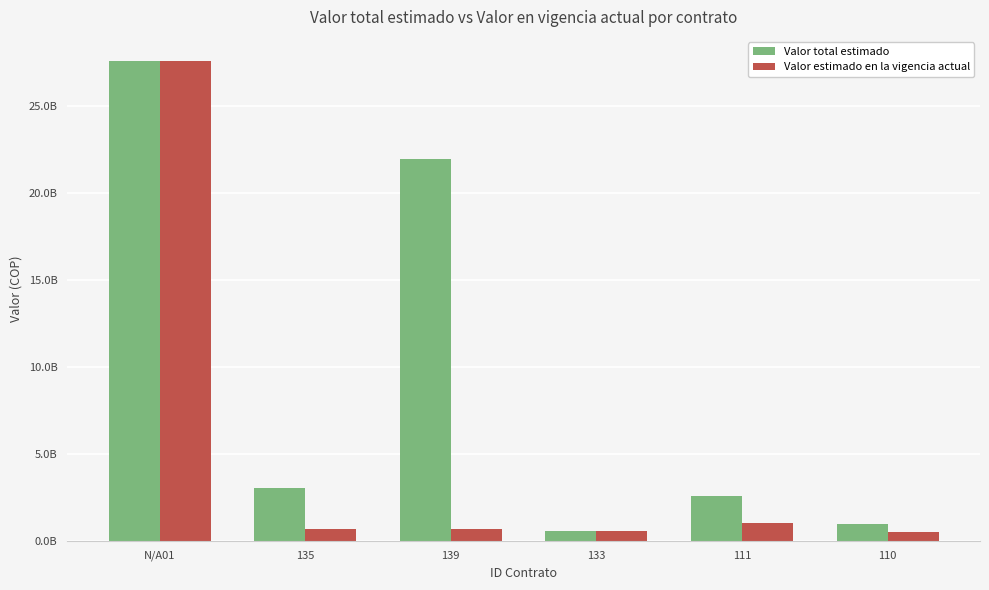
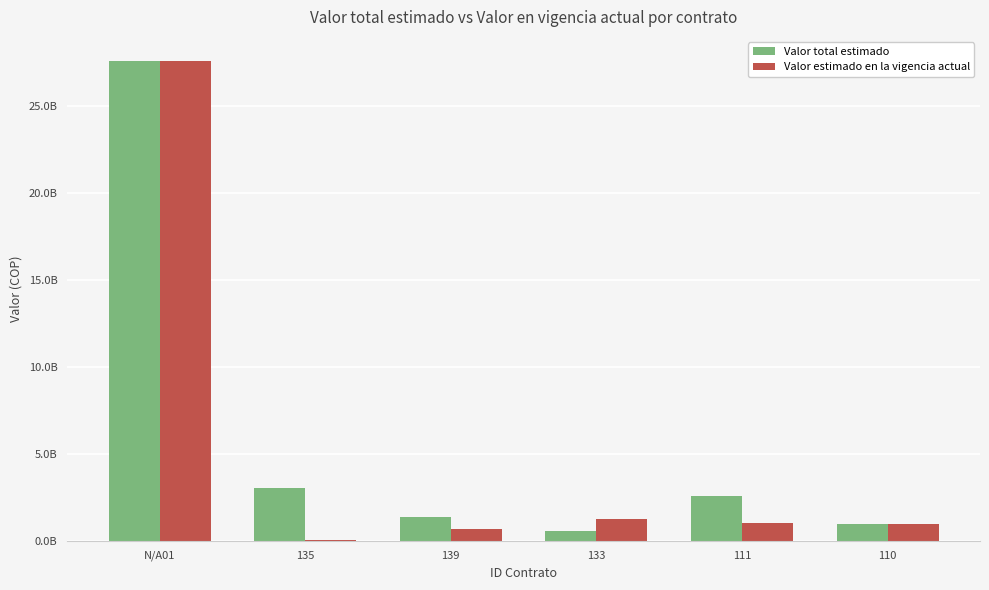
Valor estimado en la vigencia actual, 135: 700000000 -> 100000000
Valor total estimado, 139: 21900000000 -> 1400000000
Valor estimado en la vigencia actual, 133: 600000000 -> 1300000000
Valor estimado en la vigencia actual, 110: 500000000 -> 1000000000
